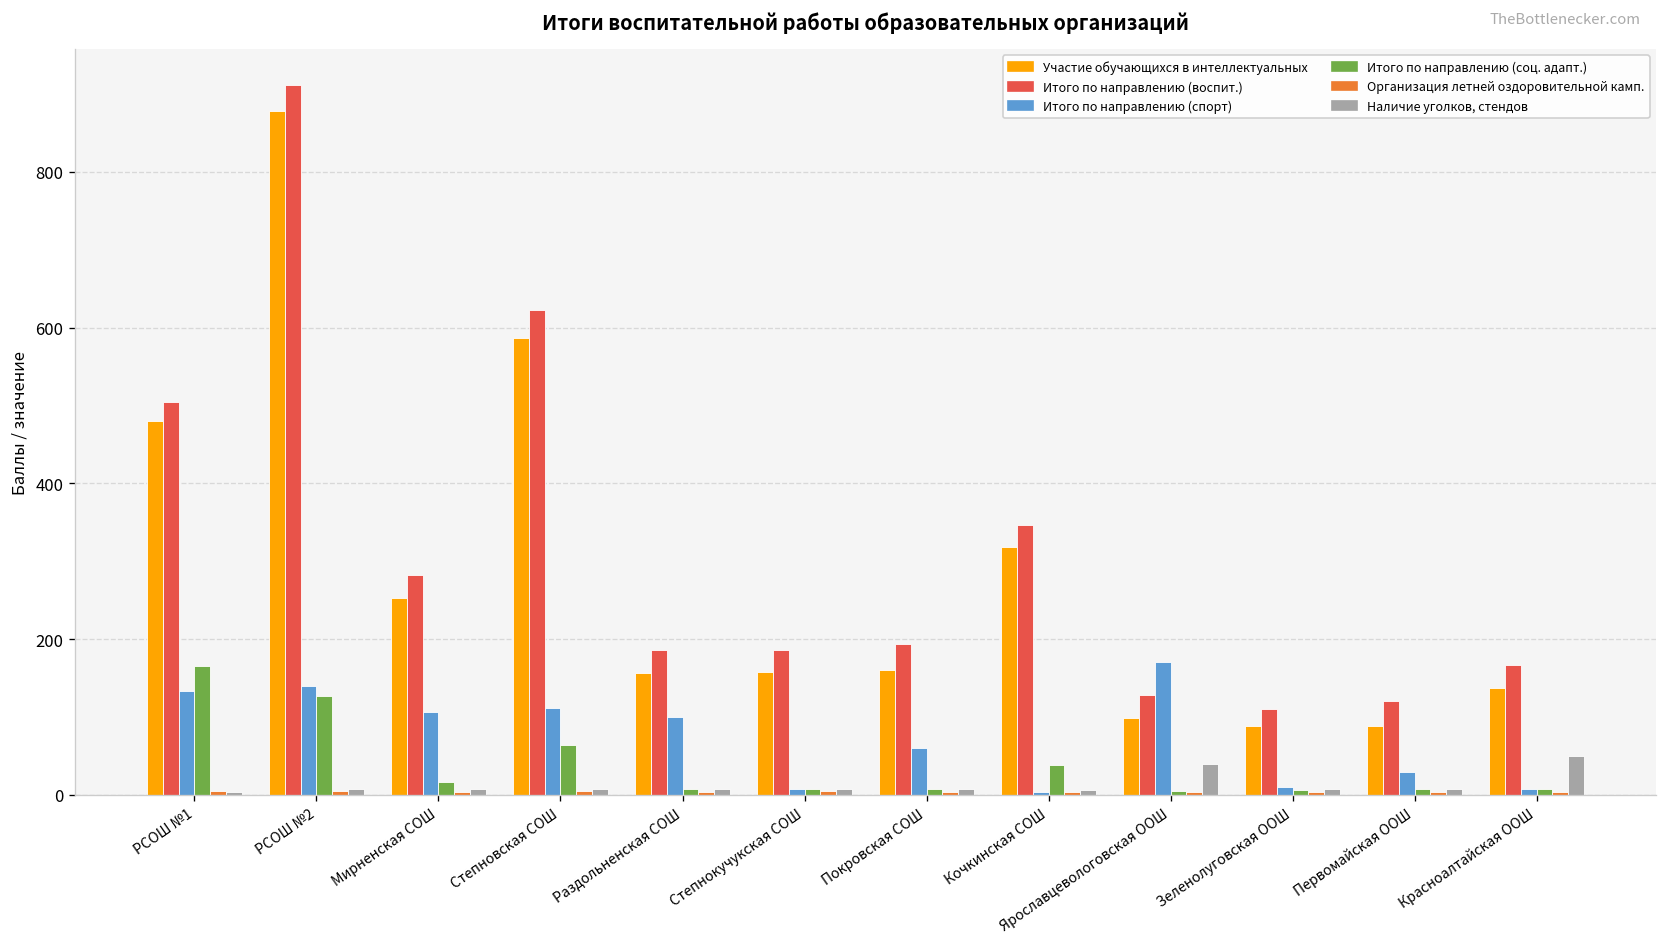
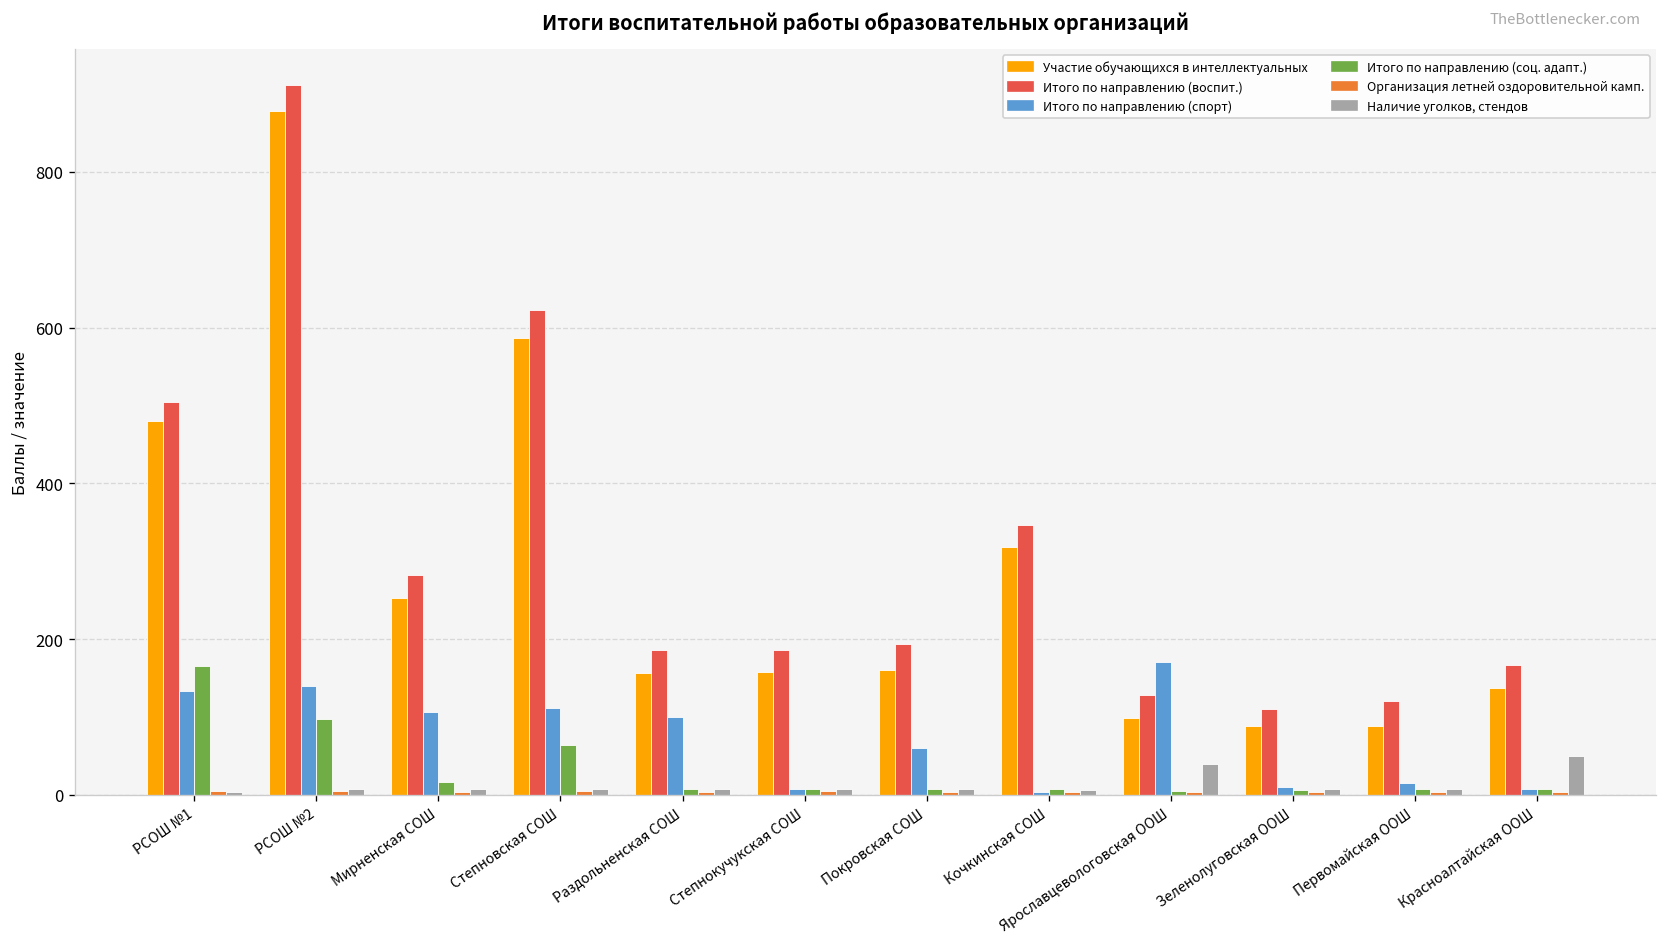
Итого по направлению (соц. адапт.), РСОШ №2: 130 -> 100
Итого по направлению (соц. адапт.), Кочкинская СОШ: 40 -> 10
Итого по направлению (спорт), Первомайская ООШ: 30 -> 20
